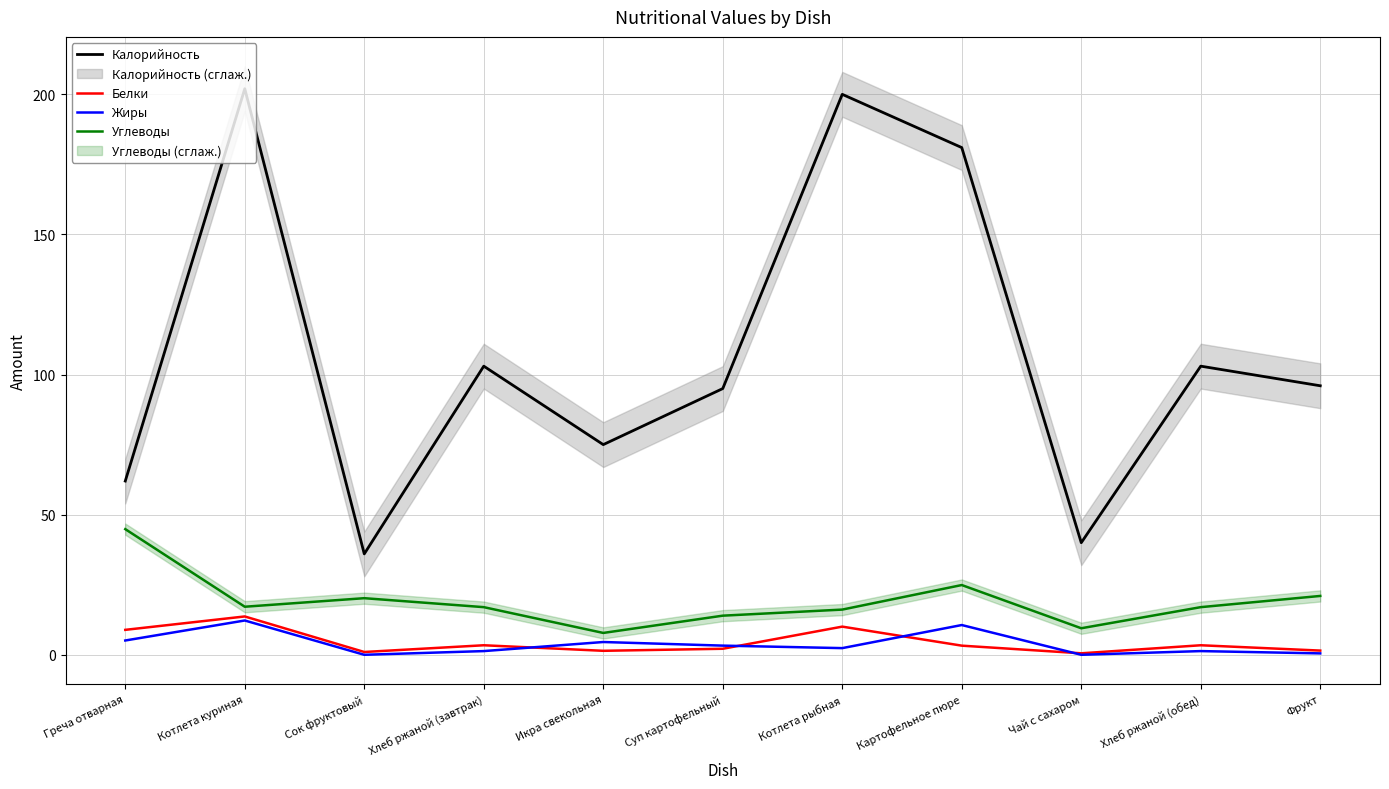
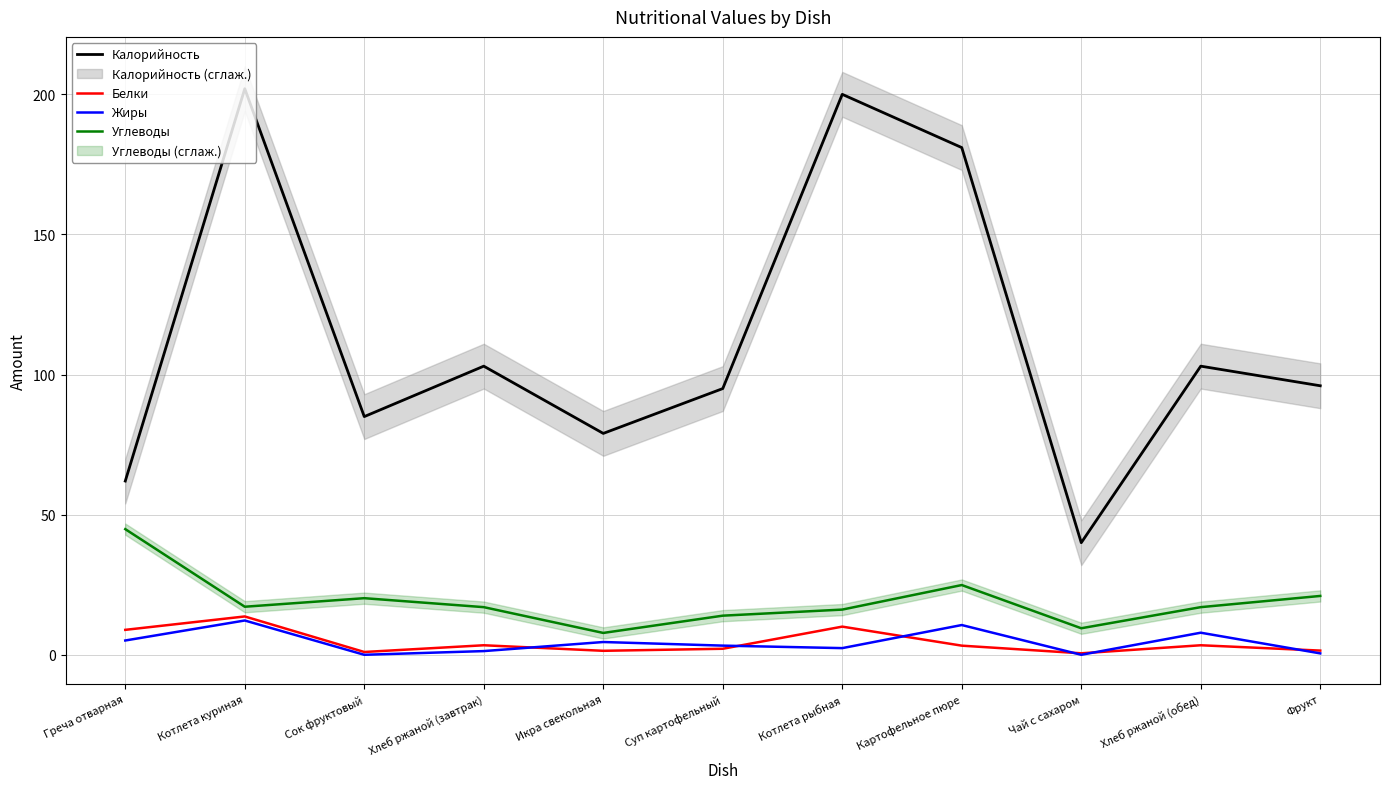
Калорийность, Сок фруктовый: 36 -> 85
Калорийность, Икра свекольная: 75 -> 79
Жиры, Хлеб ржаной (обед): 1 -> 8
